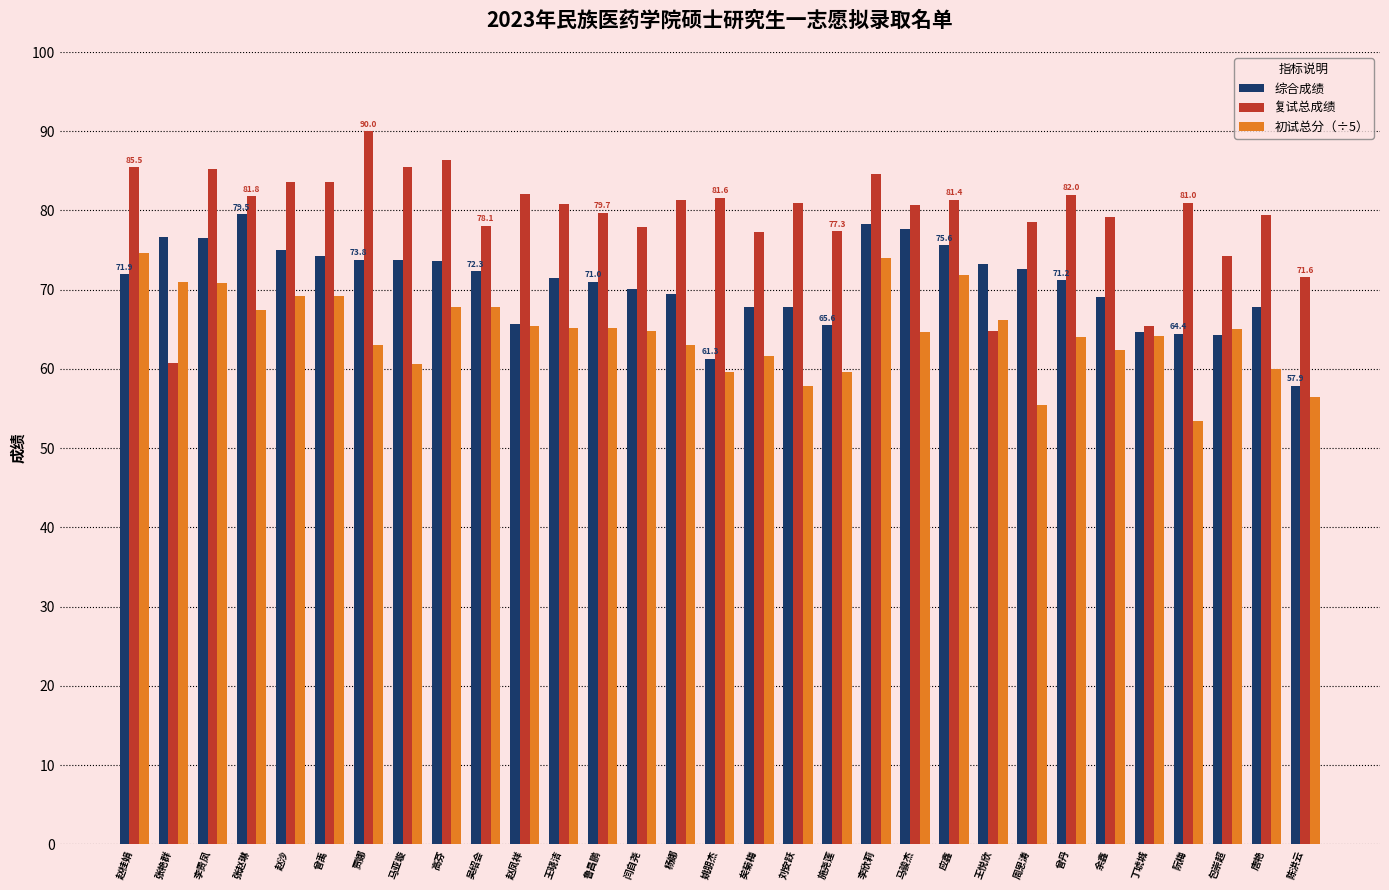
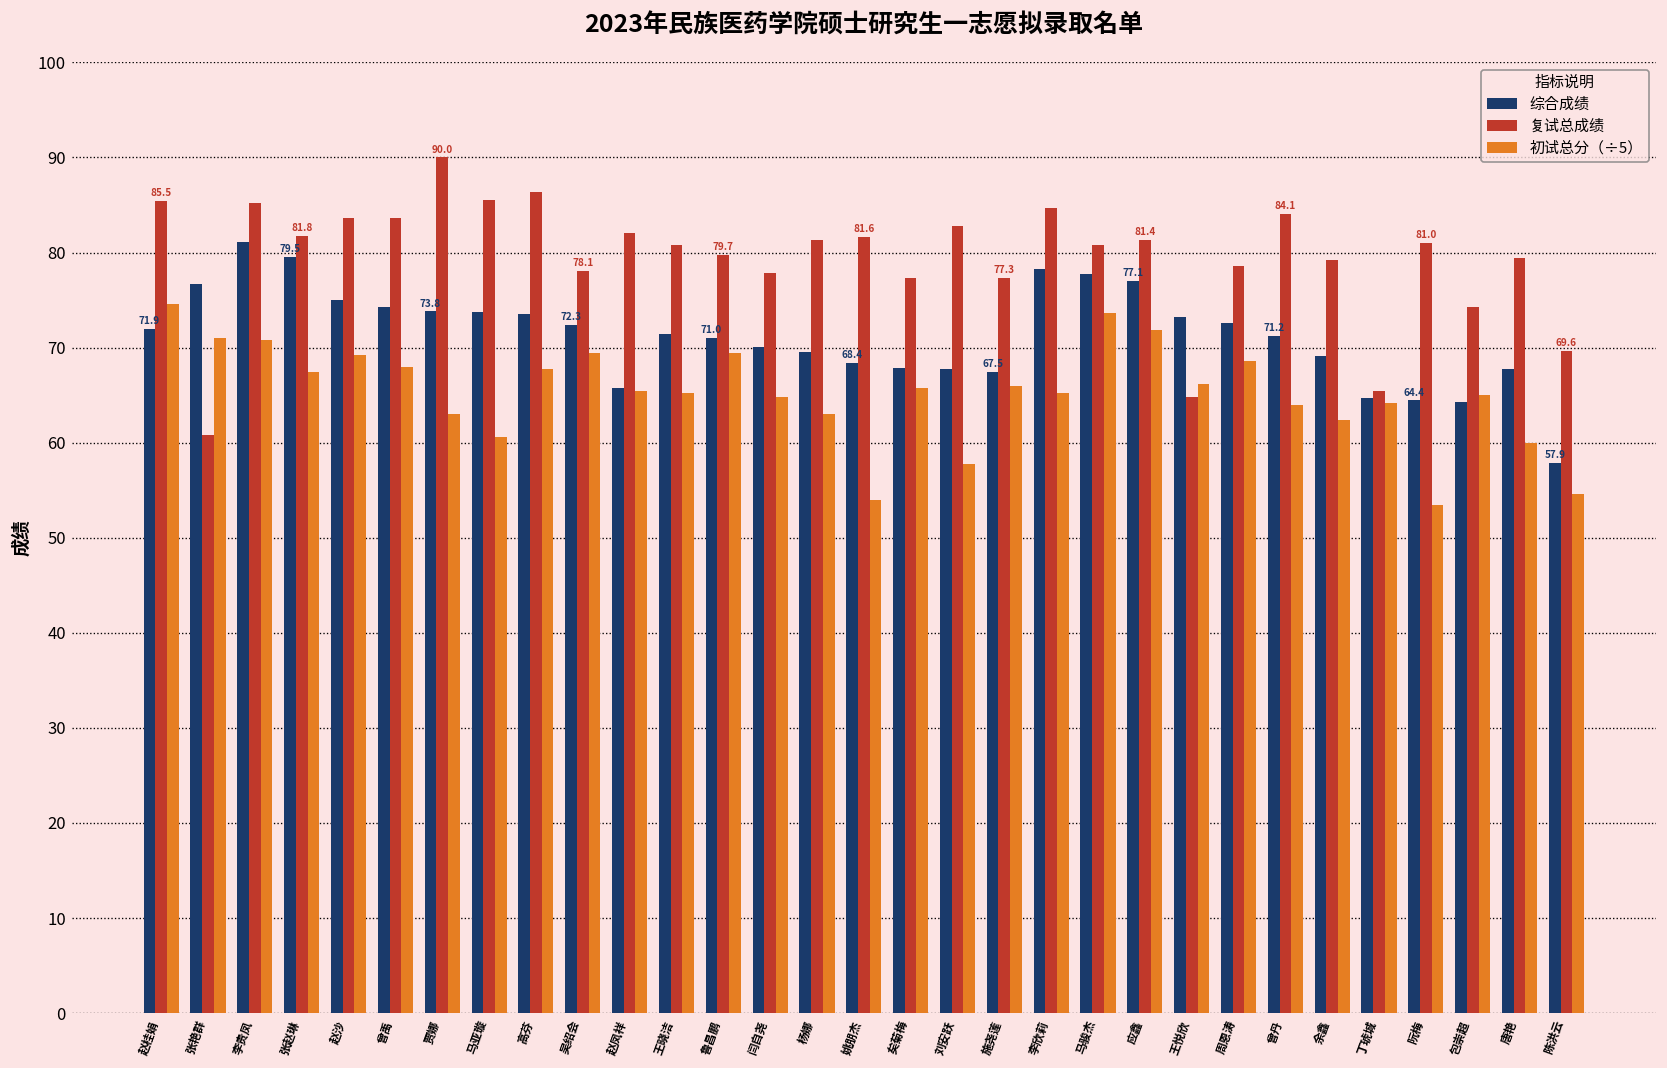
综合成绩, 李贵凤: 77 -> 81
初试总分（÷5）, 曾禹: 69 -> 68
初试总分（÷5）, 吴绍会: 68 -> 69
初试总分（÷5）, 鲁昌鹏: 65 -> 69
综合成绩, 姚朋杰: 61.3 -> 68.4
初试总分（÷5）, 姚朋杰: 60 -> 54
初试总分（÷5）, 矣菊梅: 62 -> 66
复试总成绩, 刘安跃: 81 -> 83
综合成绩, 施尧莲: 65.6 -> 67.5
初试总分（÷5）, 施尧莲: 60 -> 66
初试总分（÷5）, 李欣莉: 74 -> 65
初试总分（÷5）, 马骏杰: 65 -> 74
综合成绩, 应鑫: 75.6 -> 77.1
初试总分（÷5）, 周恩涛: 55 -> 69
复试总成绩, 曾丹: 82.0 -> 84.1
复试总成绩, 陈洪云: 71.6 -> 69.6
初试总分（÷5）, 陈洪云: 56 -> 55
